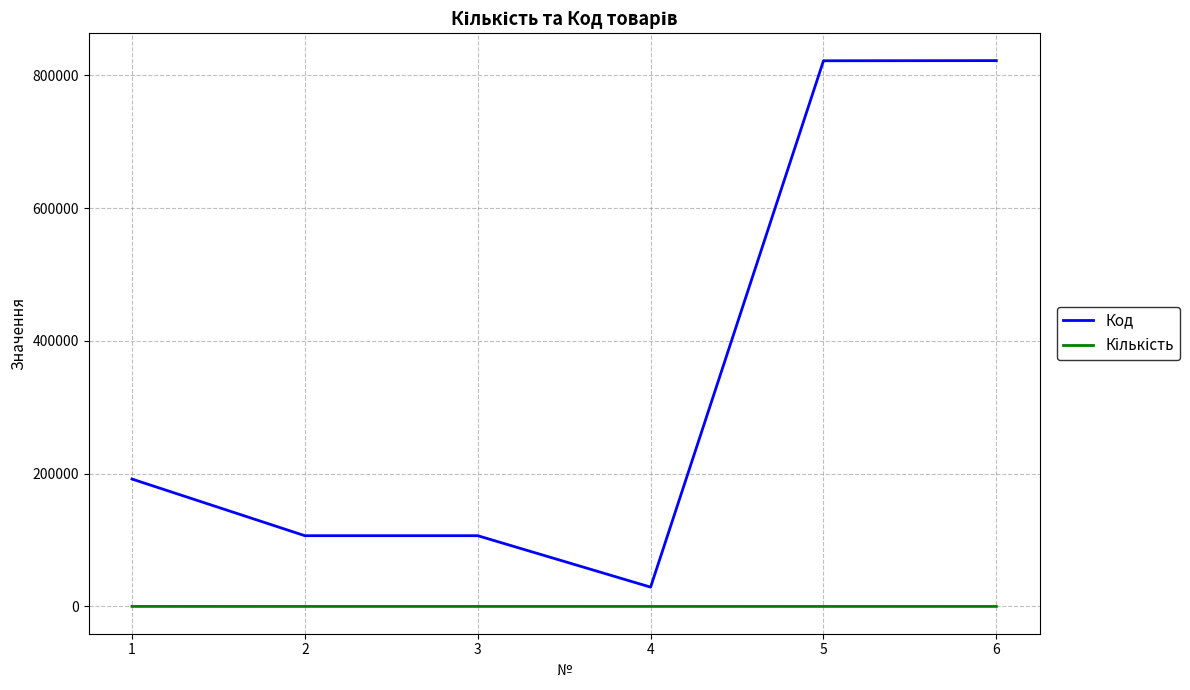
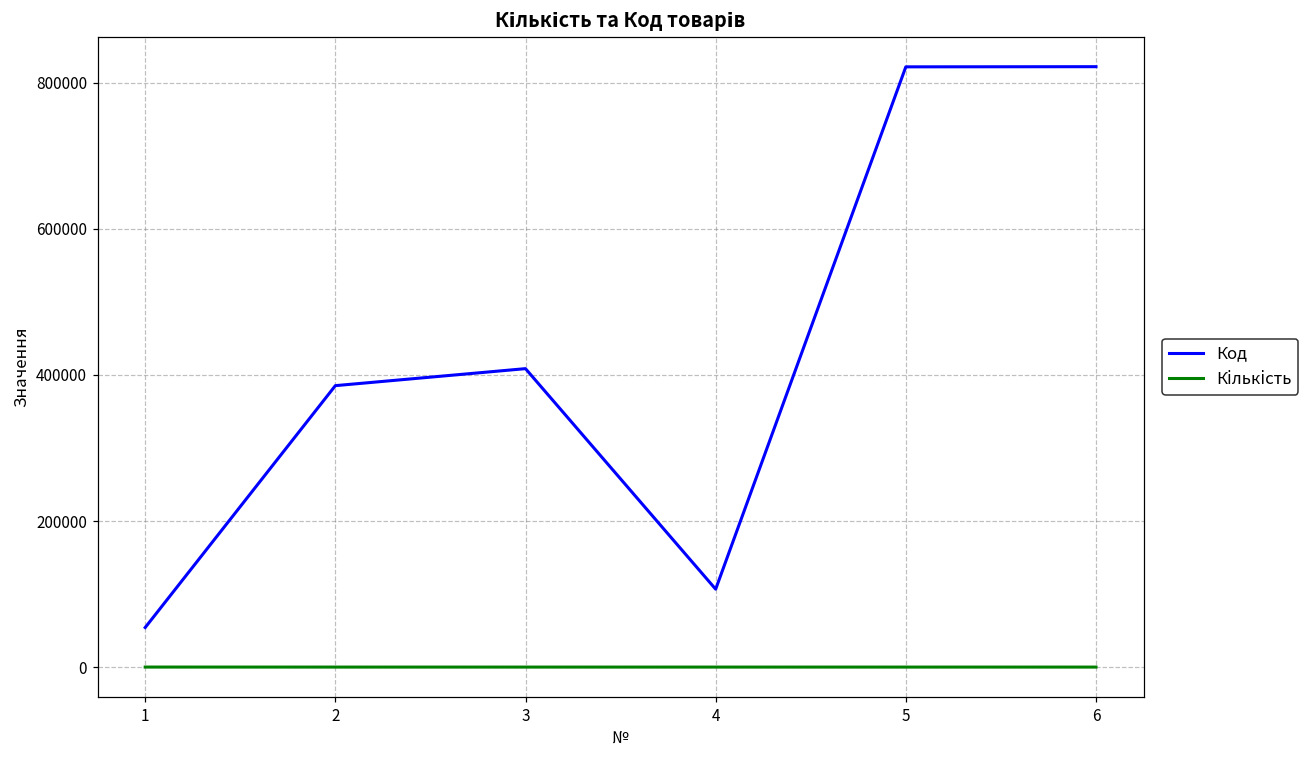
Код, 1: 190000 -> 50000
Код, 2: 110000 -> 390000
Код, 3: 110000 -> 410000
Код, 4: 30000 -> 110000
